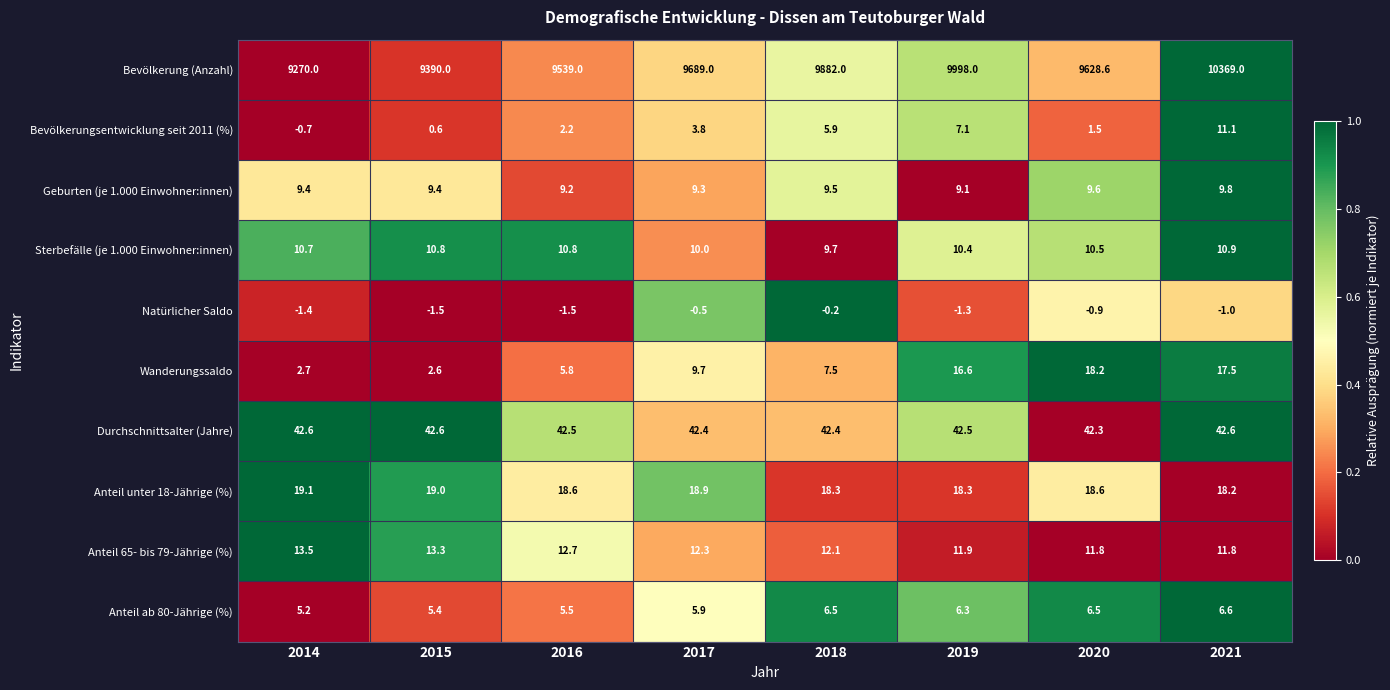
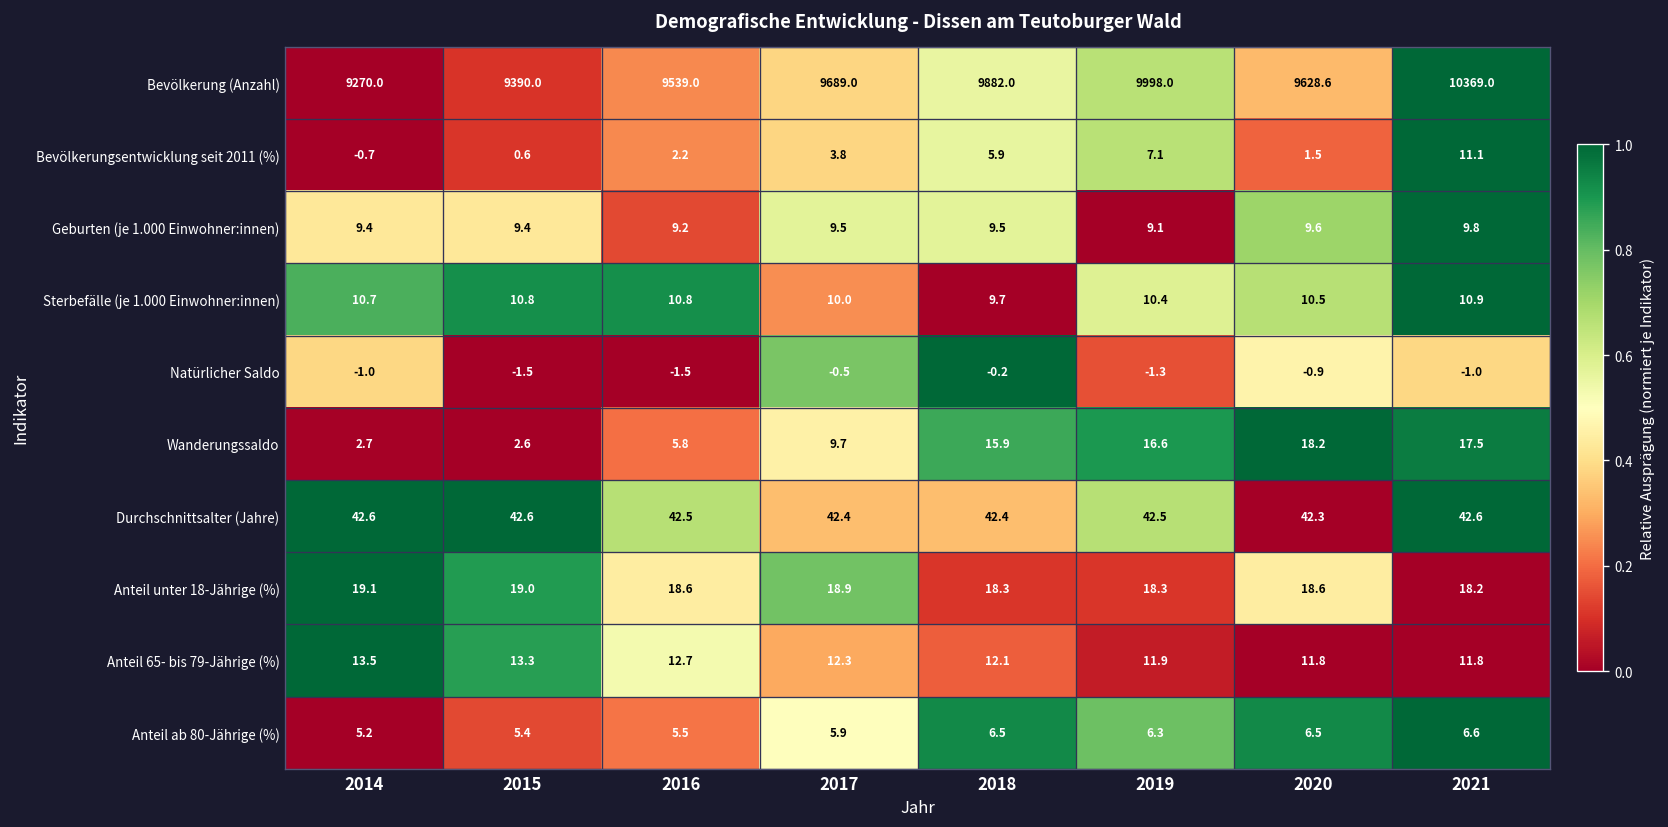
Geburten (je 1.000 Einwohner:innen), 2017: 9.3 -> 9.5
Natürlicher Saldo, 2014: -1.4 -> -1.0
Wanderungssaldo, 2018: 7.5 -> 15.9
